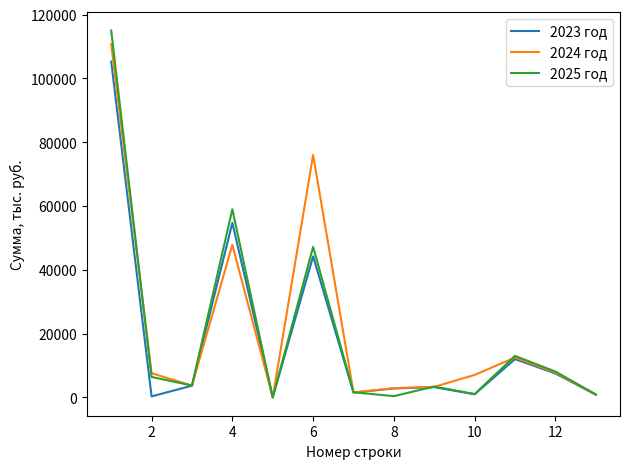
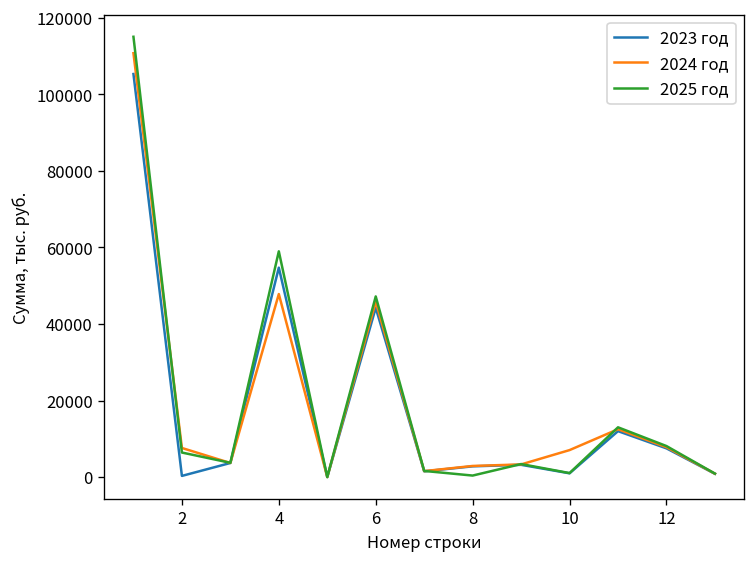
2024 год, 6: 76000 -> 46000
